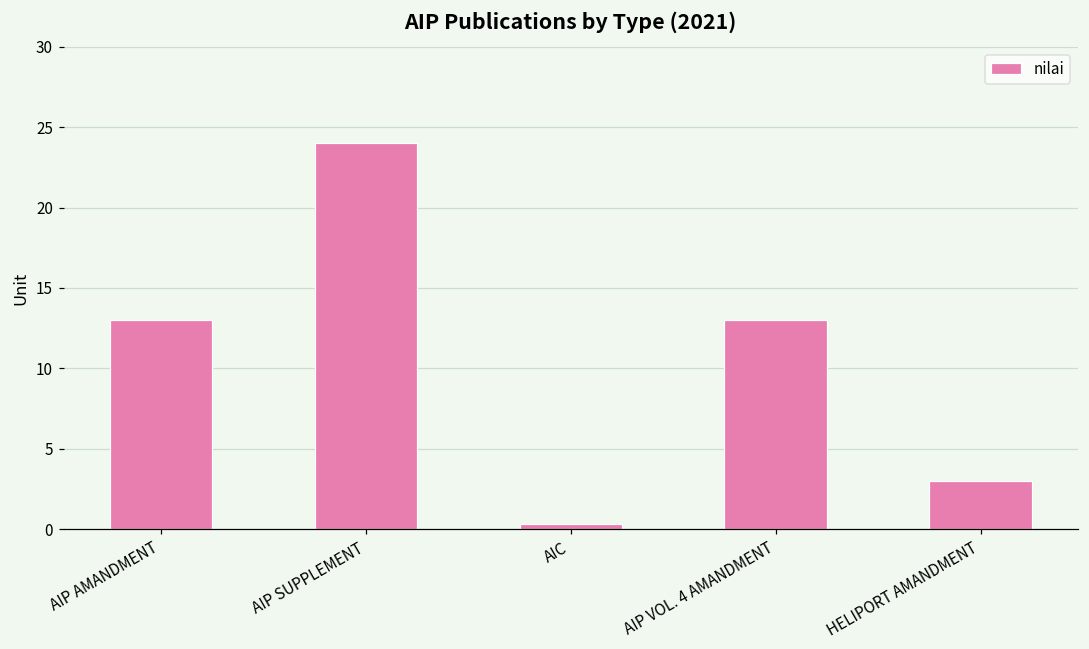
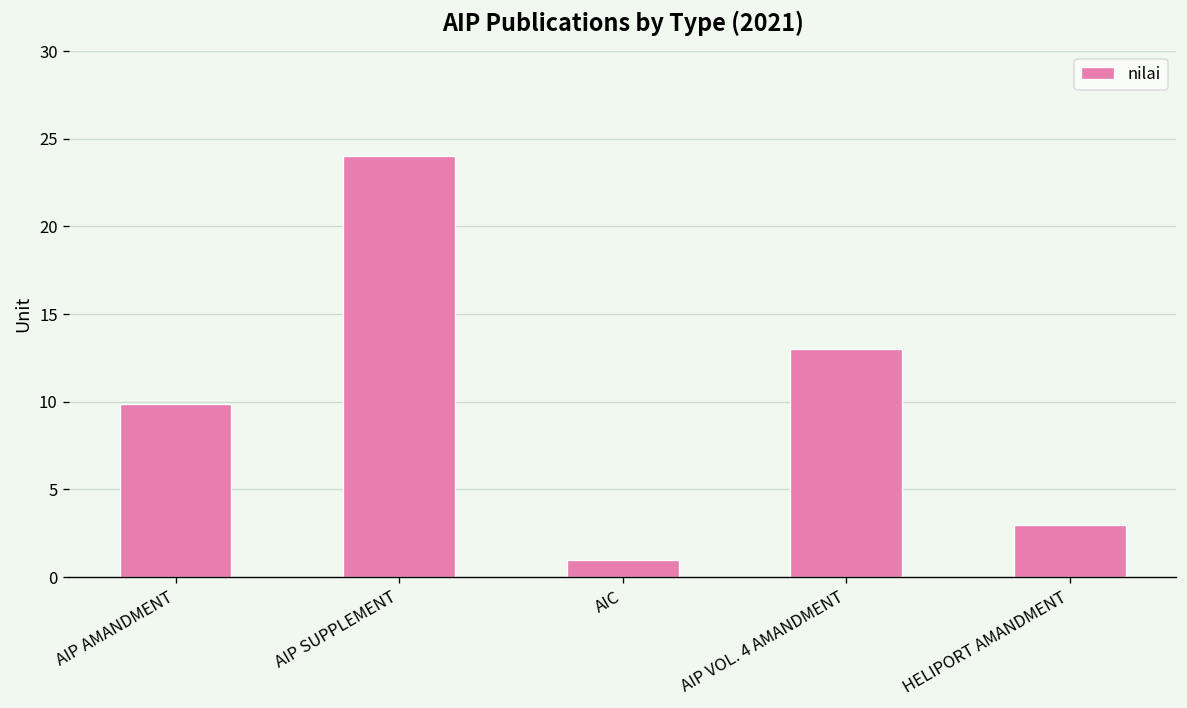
AIP AMANDMENT: 13.0 -> 9.9
AIC: 0.3 -> 1.0
